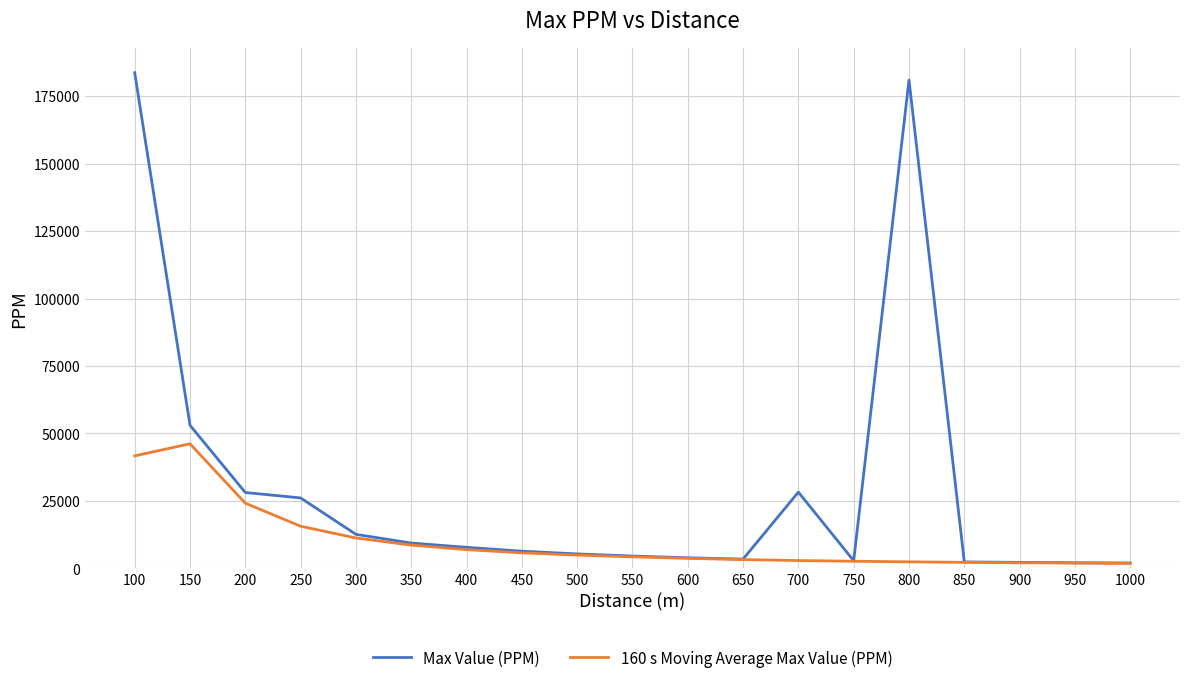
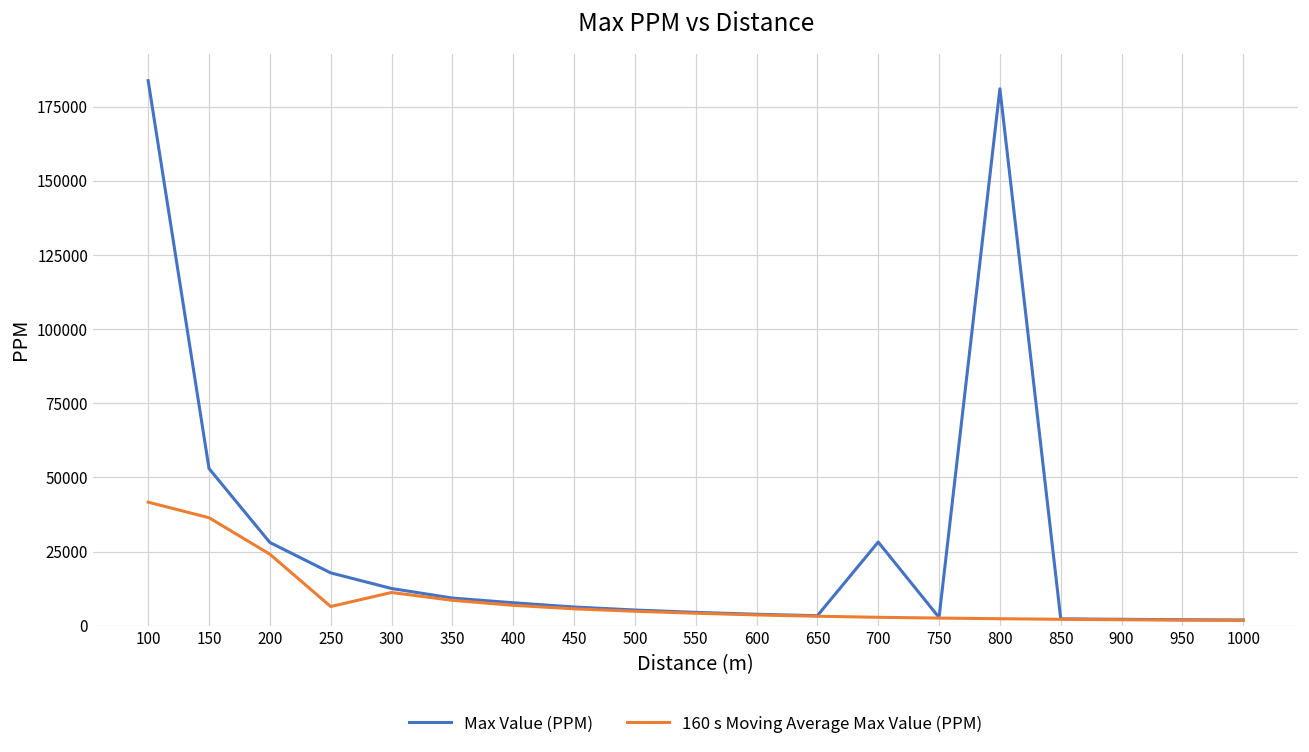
160 s Moving Average Max Value (PPM), 150: 46000 -> 36000
Max Value (PPM), 250: 26000 -> 18000
160 s Moving Average Max Value (PPM), 250: 16000 -> 7000
